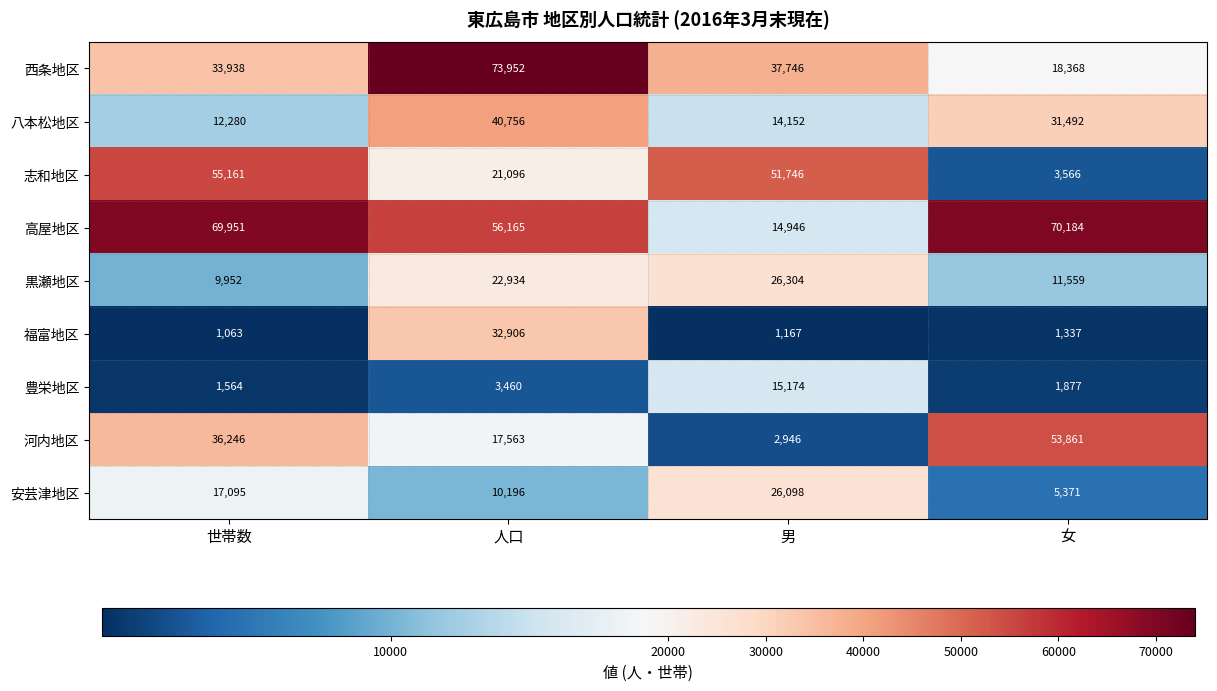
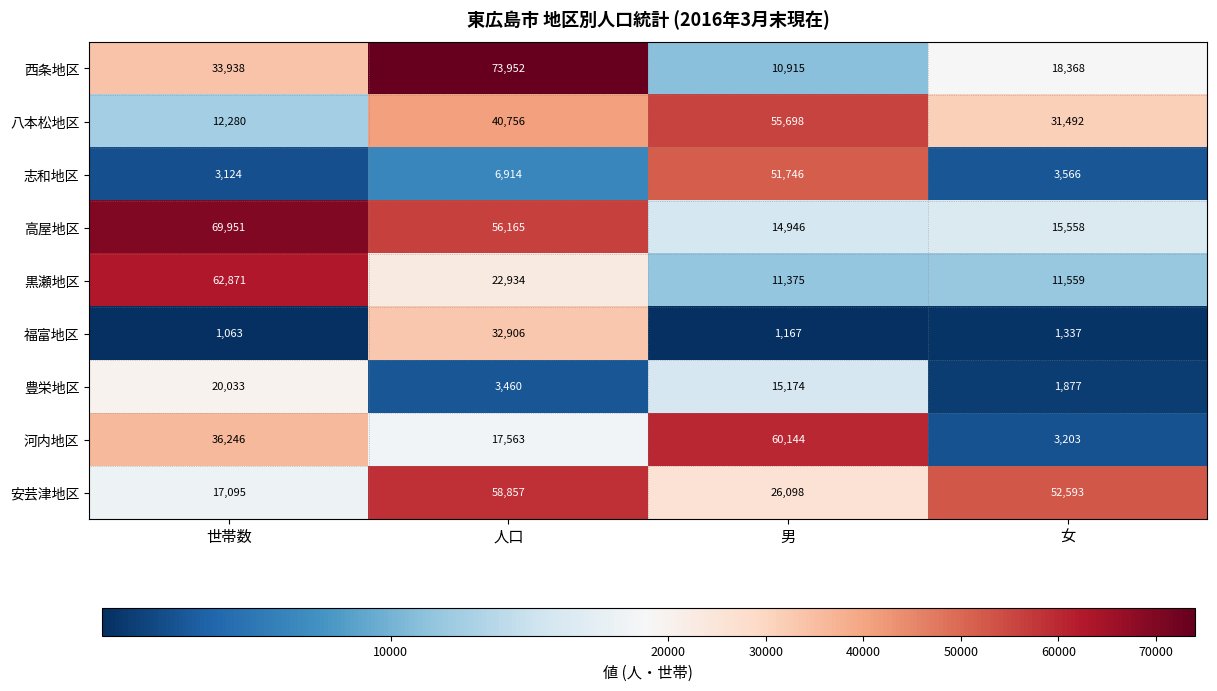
西条地区, 男: 37,746 -> 10,915
八本松地区, 男: 14,152 -> 55,698
志和地区, 世帯数: 55,161 -> 3,124
志和地区, 人口: 21,096 -> 6,914
高屋地区, 女: 70,184 -> 15,558
黒瀬地区, 世帯数: 9,952 -> 62,871
黒瀬地区, 男: 26,304 -> 11,375
豊栄地区, 世帯数: 1,564 -> 20,033
河内地区, 男: 2,946 -> 60,144
河内地区, 女: 53,861 -> 3,203
安芸津地区, 人口: 10,196 -> 58,857
安芸津地区, 女: 5,371 -> 52,593
